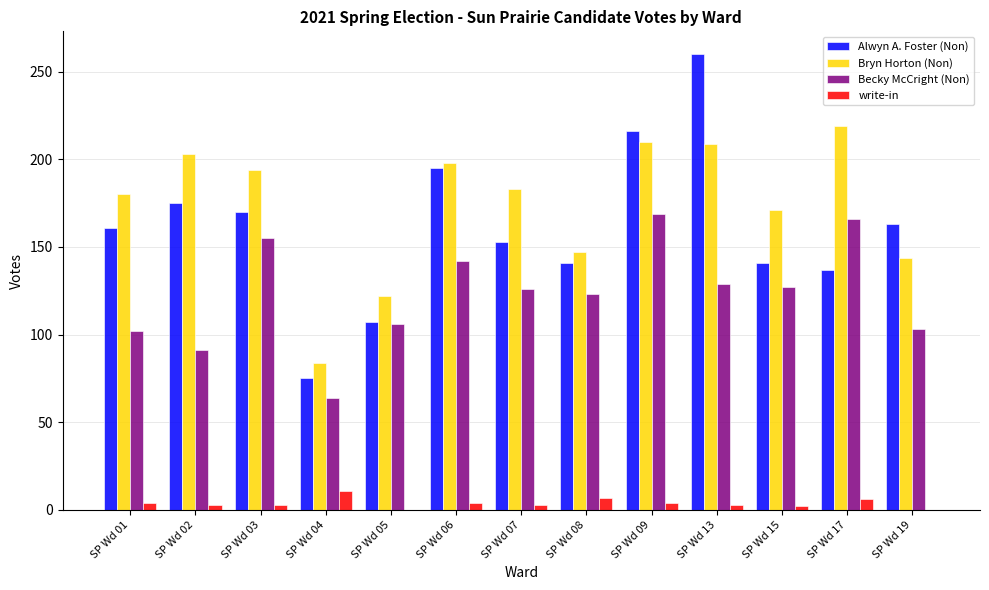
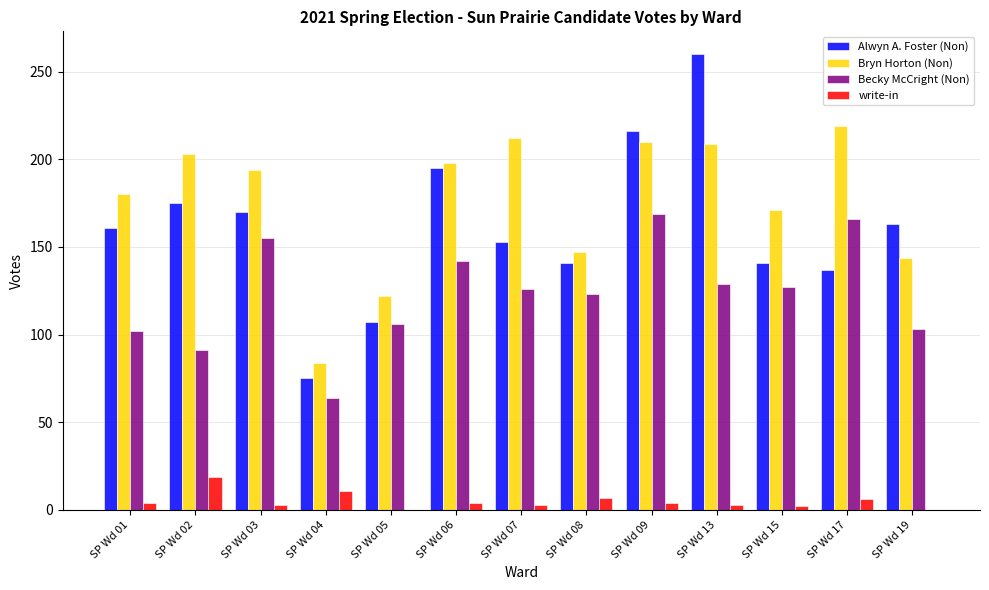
write-in, SP Wd 02: 3 -> 19
Bryn Horton (Non), SP Wd 07: 183 -> 212
